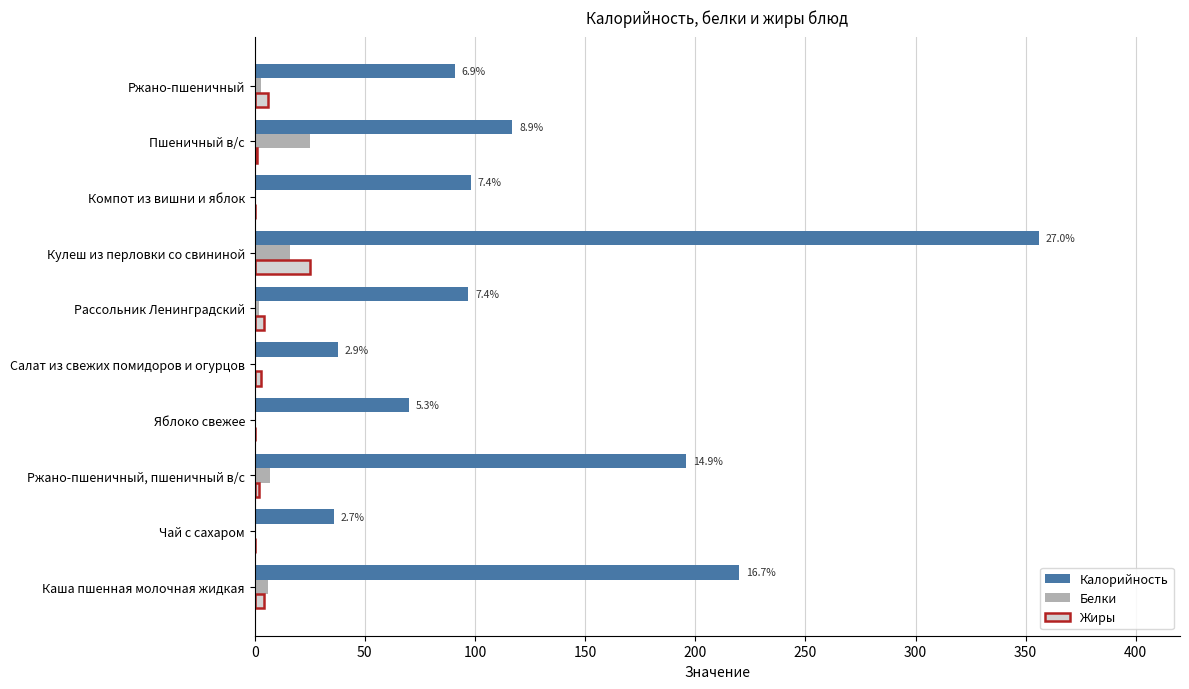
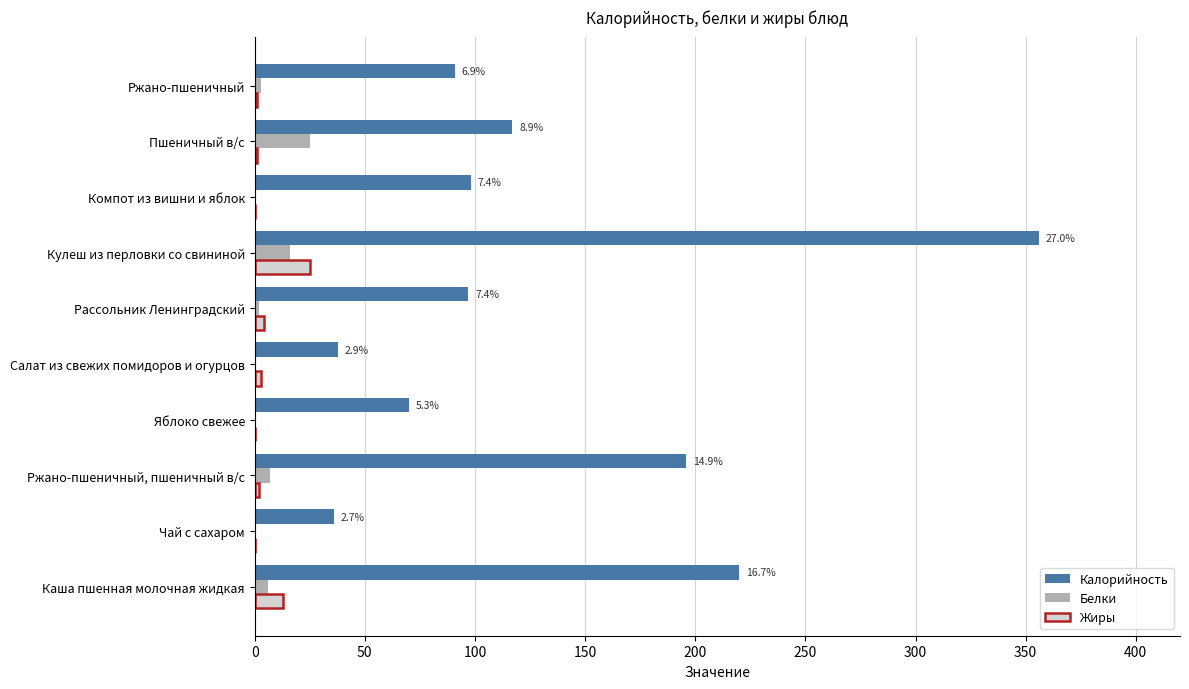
Жиры, Ржано-пшеничный: 6 -> 1
Жиры, Каша пшенная молочная жидкая: 4 -> 13
